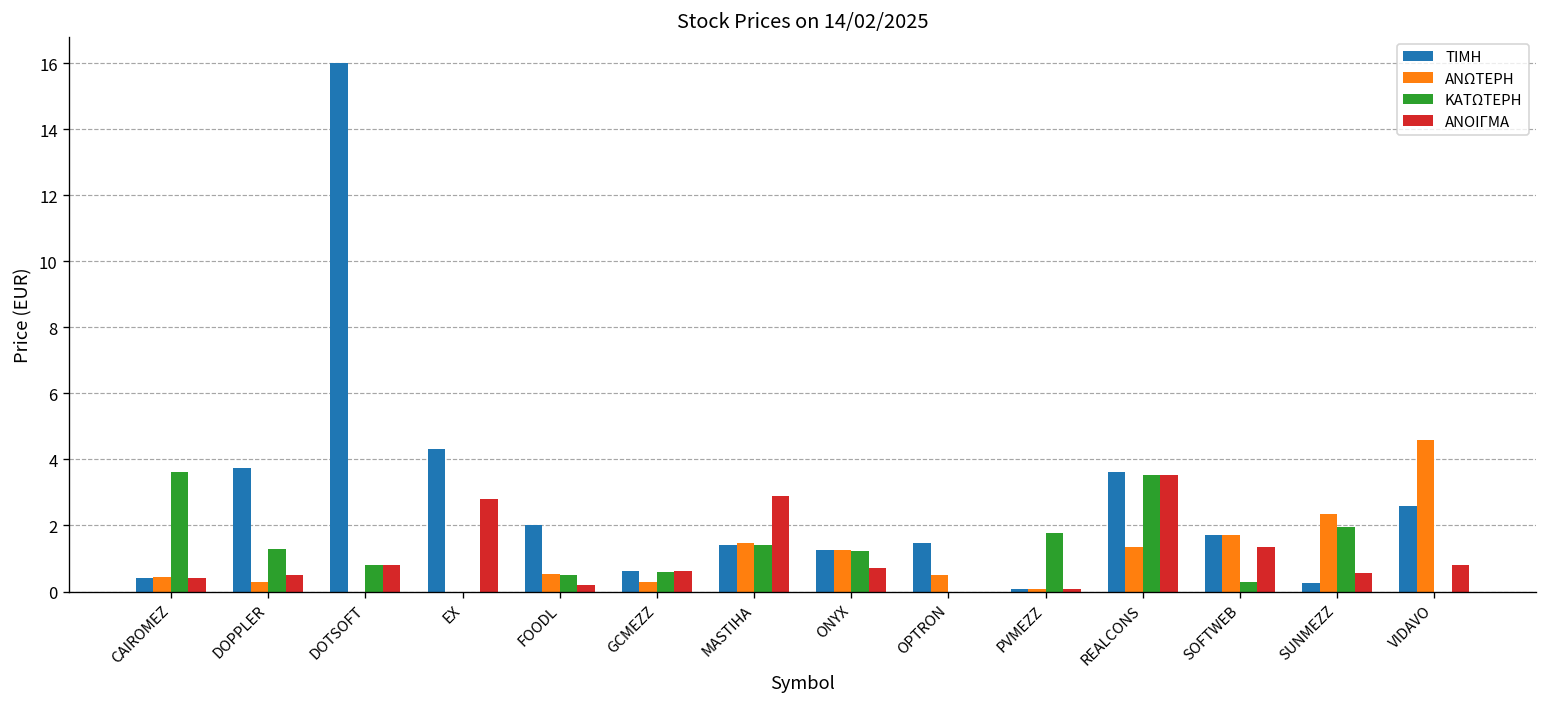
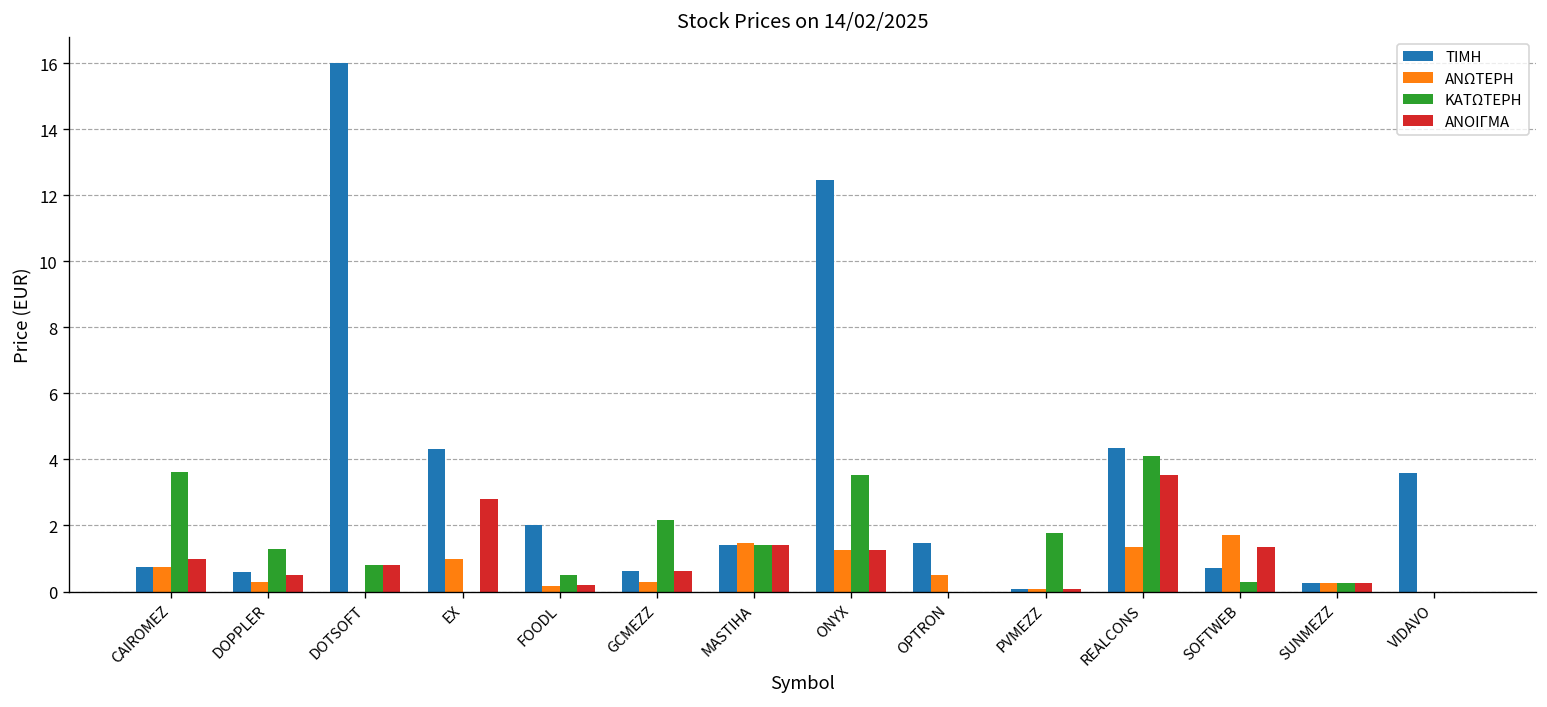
ΤΙΜΗ, CAIROMEZ: 0.4 -> 0.8
ΑΝΩΤΕΡΗ, CAIROMEZ: 0.4 -> 0.7
ΑΝΟΙΓΜΑ, CAIROMEZ: 0.4 -> 1.0
ΤΙΜΗ, DOPPLER: 3.8 -> 0.6
ΑΝΩΤΕΡΗ, EX: 0 -> 1
ΑΝΩΤΕΡΗ, FOODL: 0.5 -> 0.2
ΚΑΤΩΤΕΡΗ, GCMEZZ: 0.6 -> 2.2
ΑΝΟΙΓΜΑ, MASTIHA: 2.9 -> 1.4
ΤΙΜΗ, ONYX: 1.3 -> 12.5
ΚΑΤΩΤΕΡΗ, ONYX: 1.2 -> 3.5
ΑΝΟΙΓΜΑ, ONYX: 0.7 -> 1.3
ΤΙΜΗ, REALCONS: 3.6 -> 4.4
ΚΑΤΩΤΕΡΗ, REALCONS: 3.5 -> 4.1
ΤΙΜΗ, SOFTWEB: 1.7 -> 0.7
ΑΝΩΤΕΡΗ, SUNMEZZ: 2.3 -> 0.3
ΚΑΤΩΤΕΡΗ, SUNMEZZ: 2.0 -> 0.3
ΑΝΟΙΓΜΑ, SUNMEZZ: 0.6 -> 0.3
ΤΙΜΗ, VIDAVO: 2.6 -> 3.6
ΑΝΩΤΕΡΗ, VIDAVO: 4.6 -> 0.0
ΑΝΟΙΓΜΑ, VIDAVO: 0.8 -> 0.0
